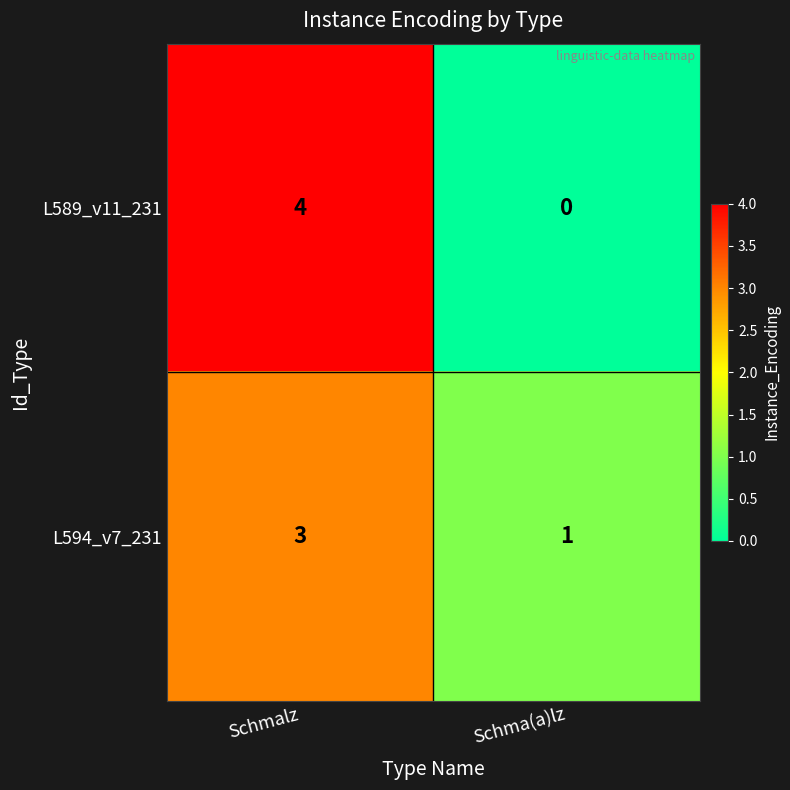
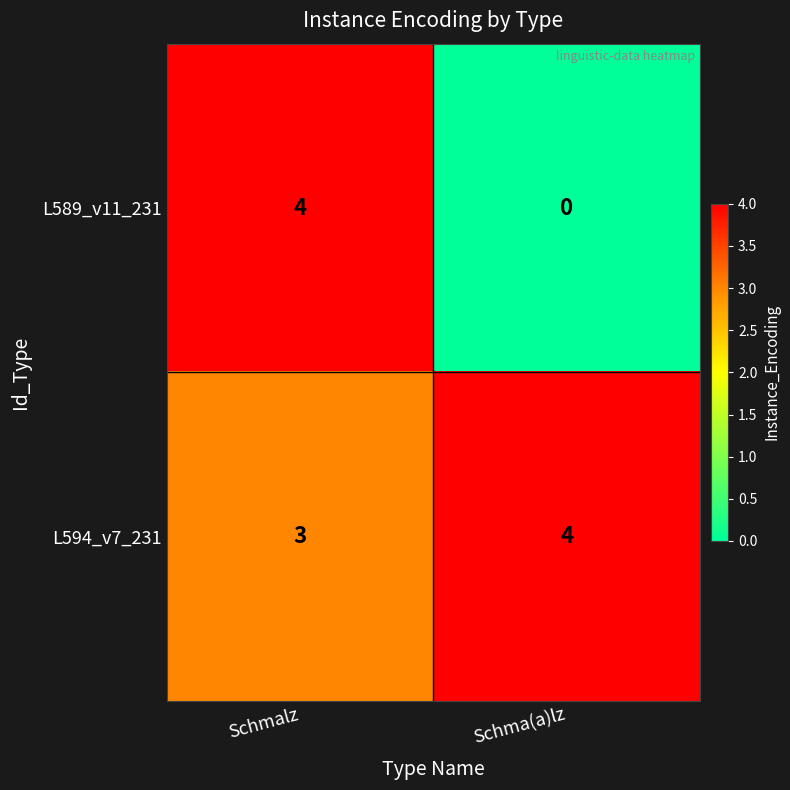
L594_v7_231, Schma(a)lz: 1 -> 4
